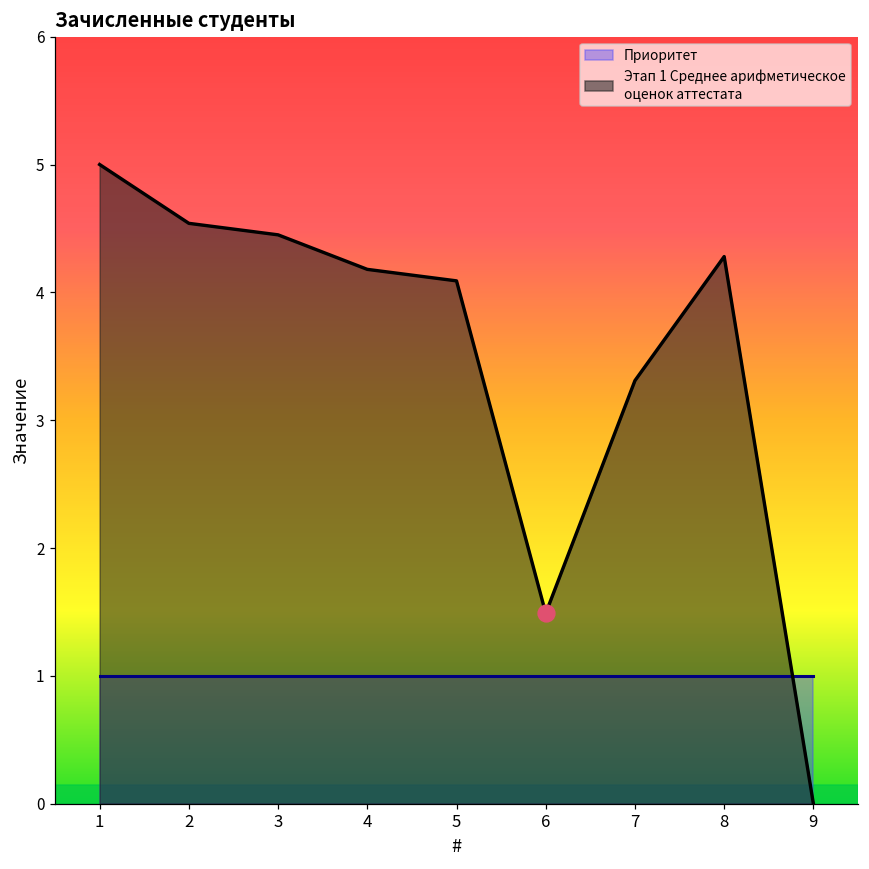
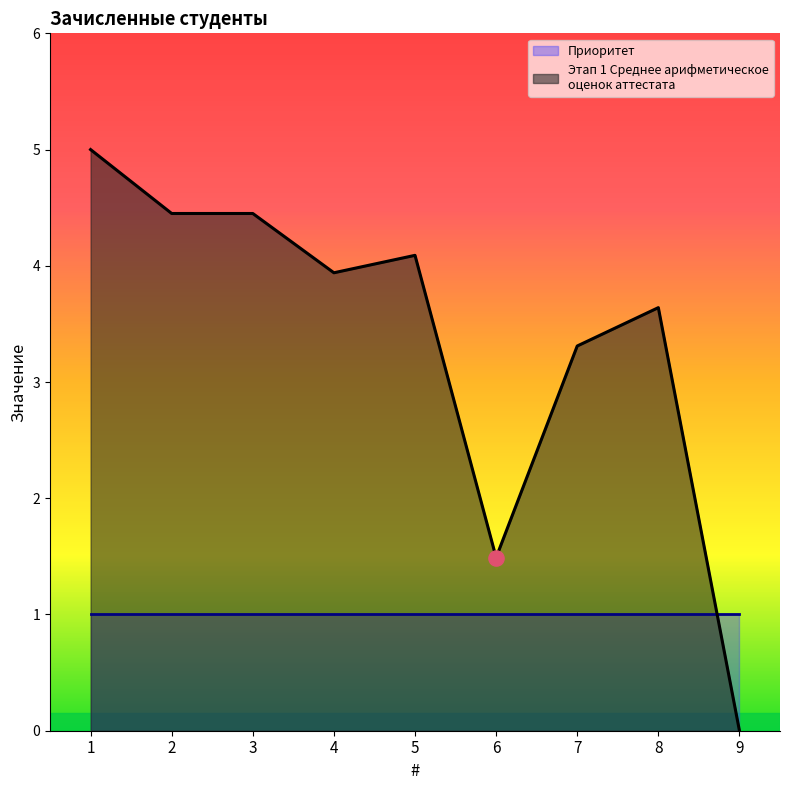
Этап 1 Среднее арифметическое оценок аттестата, 2: 4.54 -> 4.45
Этап 1 Среднее арифметическое оценок аттестата, 4: 4.18 -> 3.94
Этап 1 Среднее арифметическое оценок аттестата, 8: 4.28 -> 3.64
